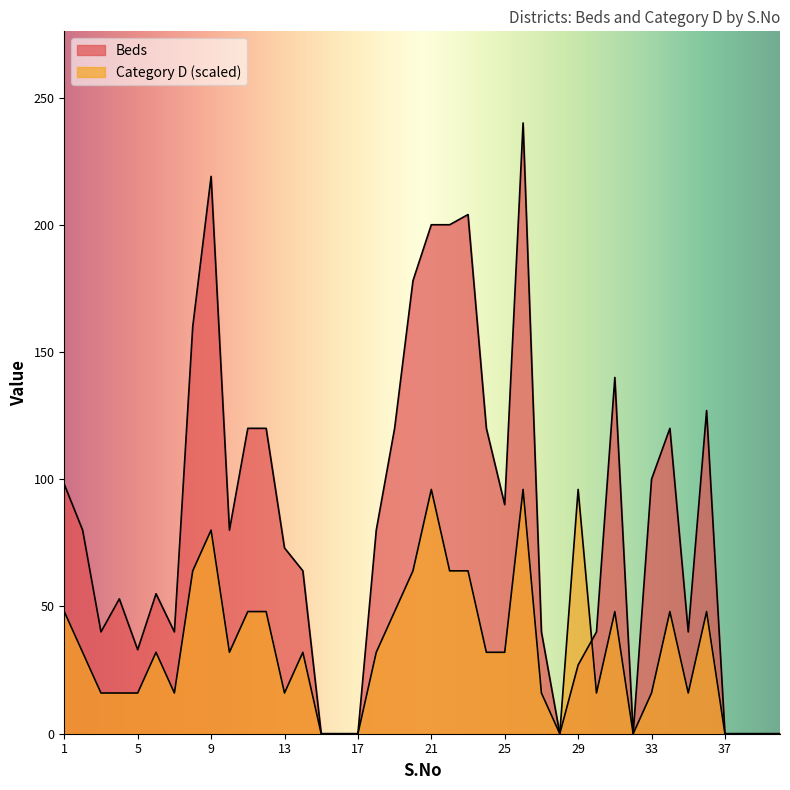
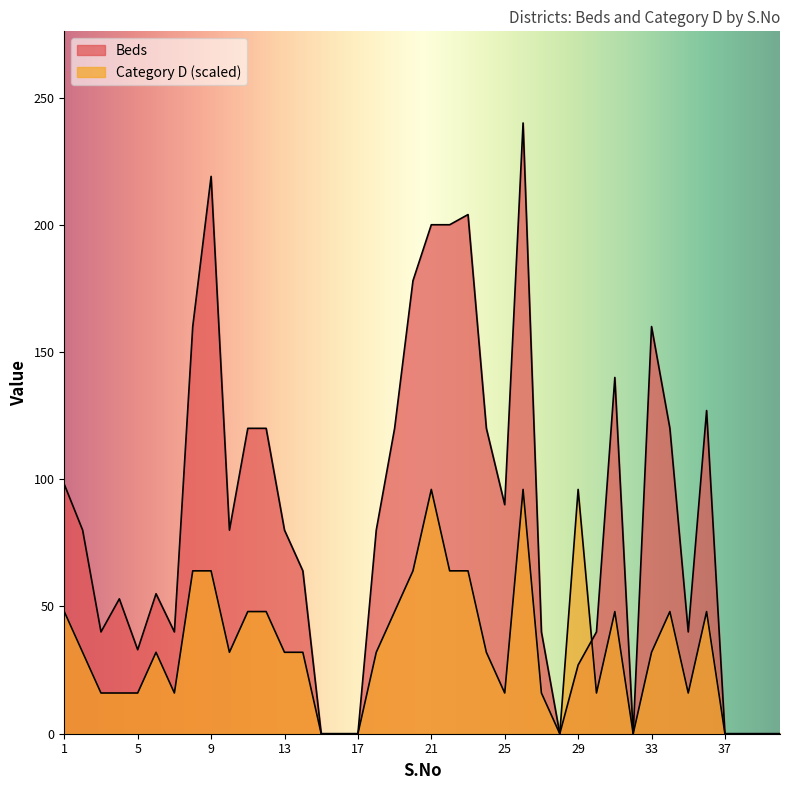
Category D (scaled), 9: 80 -> 64
Beds, 13: 73 -> 80
Category D (scaled), 13: 16 -> 32
Category D (scaled), 25: 32 -> 16
Beds, 33: 100 -> 160
Category D (scaled), 33: 16 -> 32
